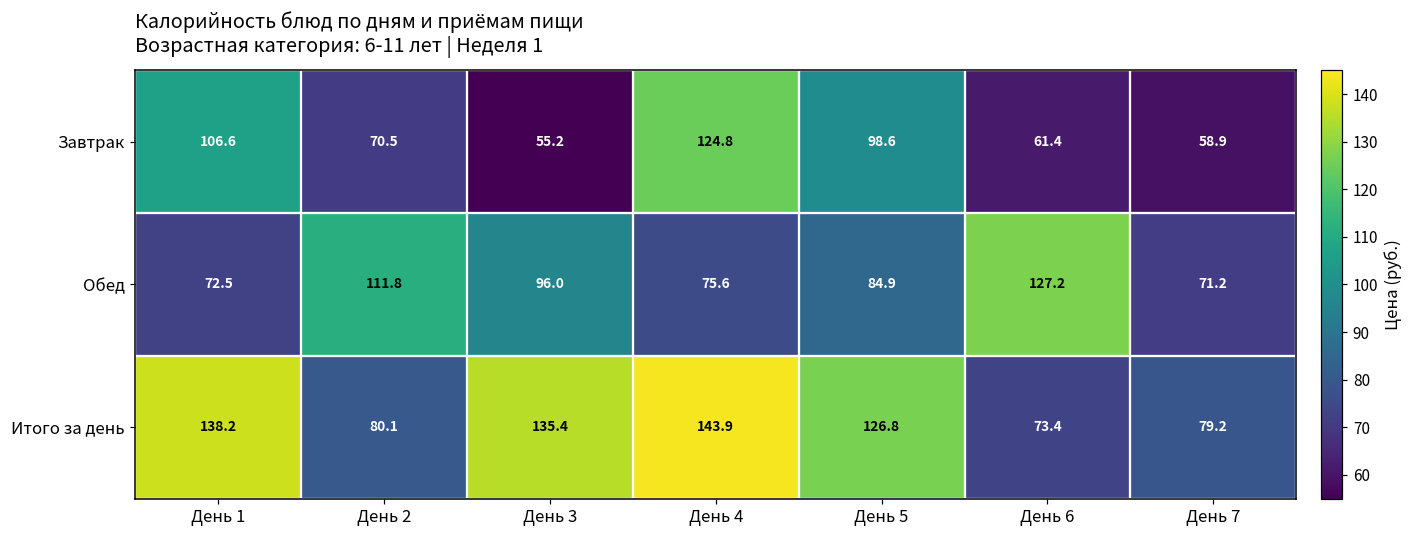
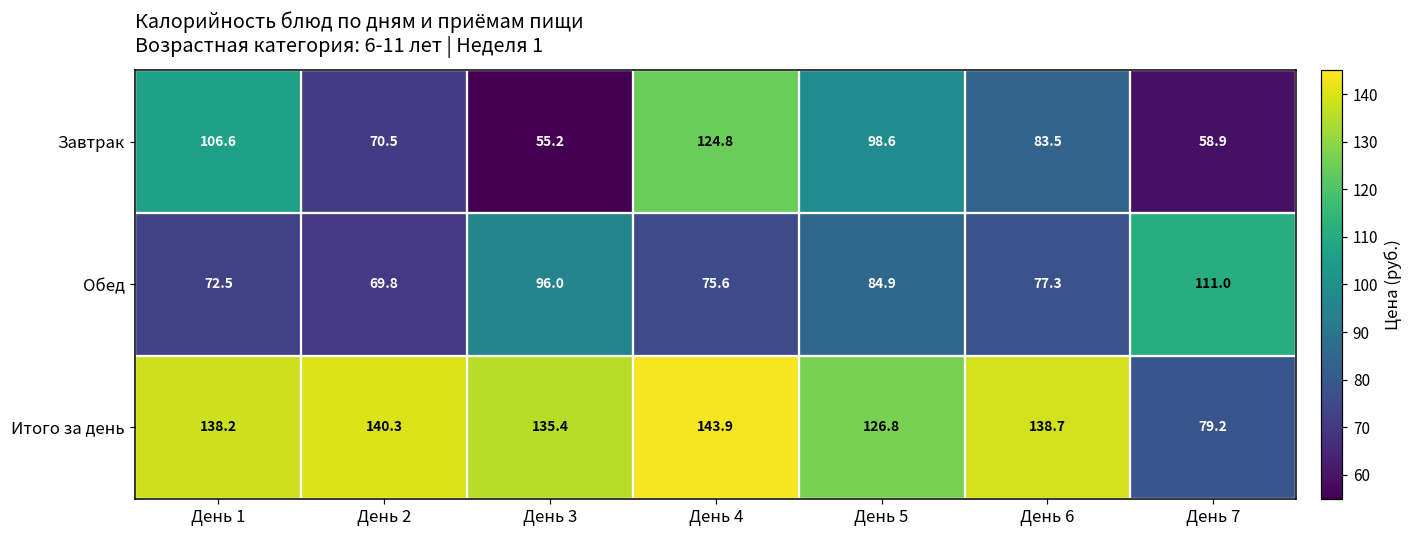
Завтрак, День 6: 61.4 -> 83.5
Обед, День 2: 111.8 -> 69.8
Обед, День 6: 127.2 -> 77.3
Обед, День 7: 71.2 -> 111.0
Итого за день, День 2: 80.1 -> 140.3
Итого за день, День 6: 73.4 -> 138.7
